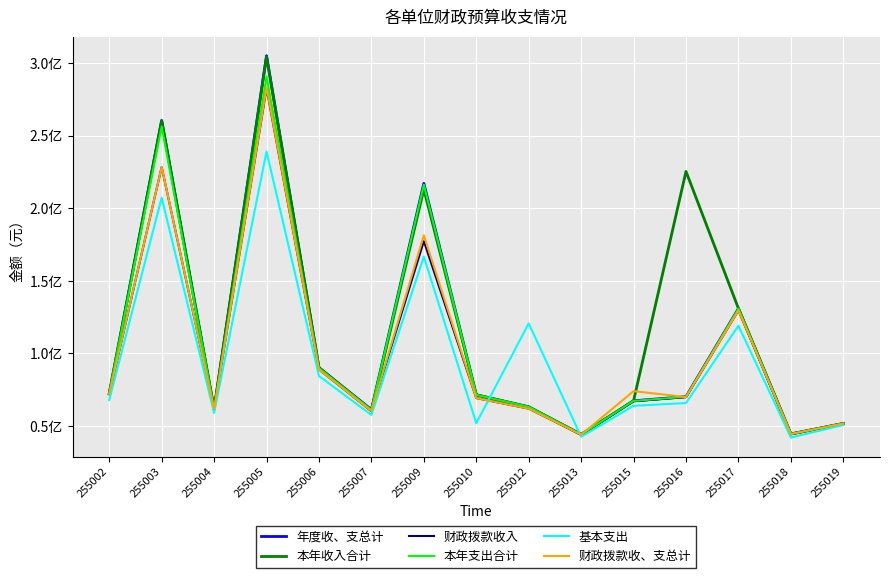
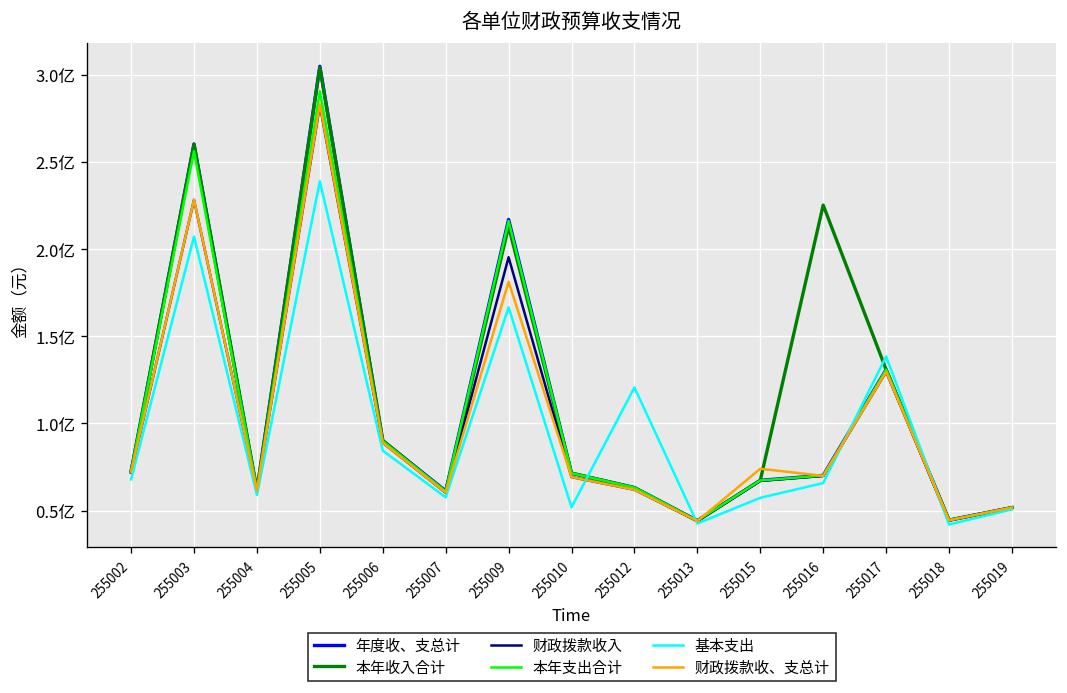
财政拨款收入, 255009: 1.77亿 -> 1.95亿
基本支出, 255015: 0.64亿 -> 0.57亿
基本支出, 255017: 1.19亿 -> 1.38亿
